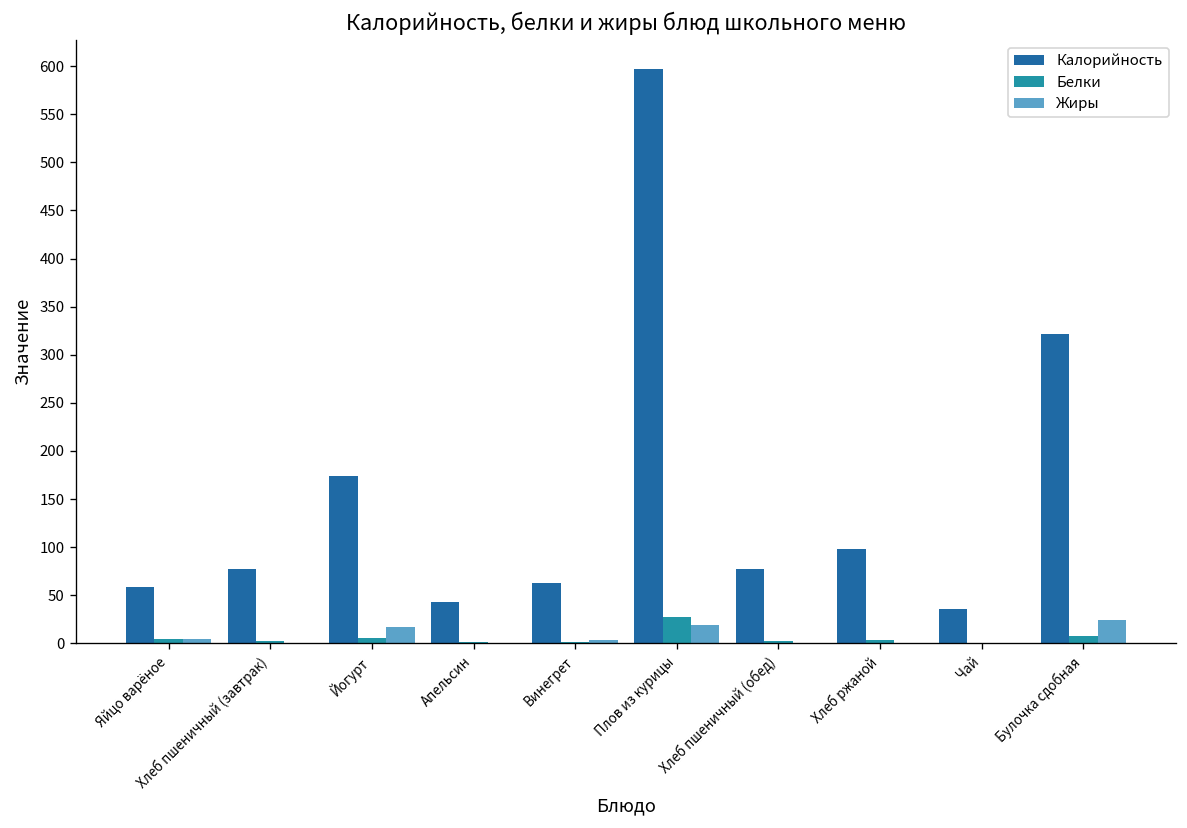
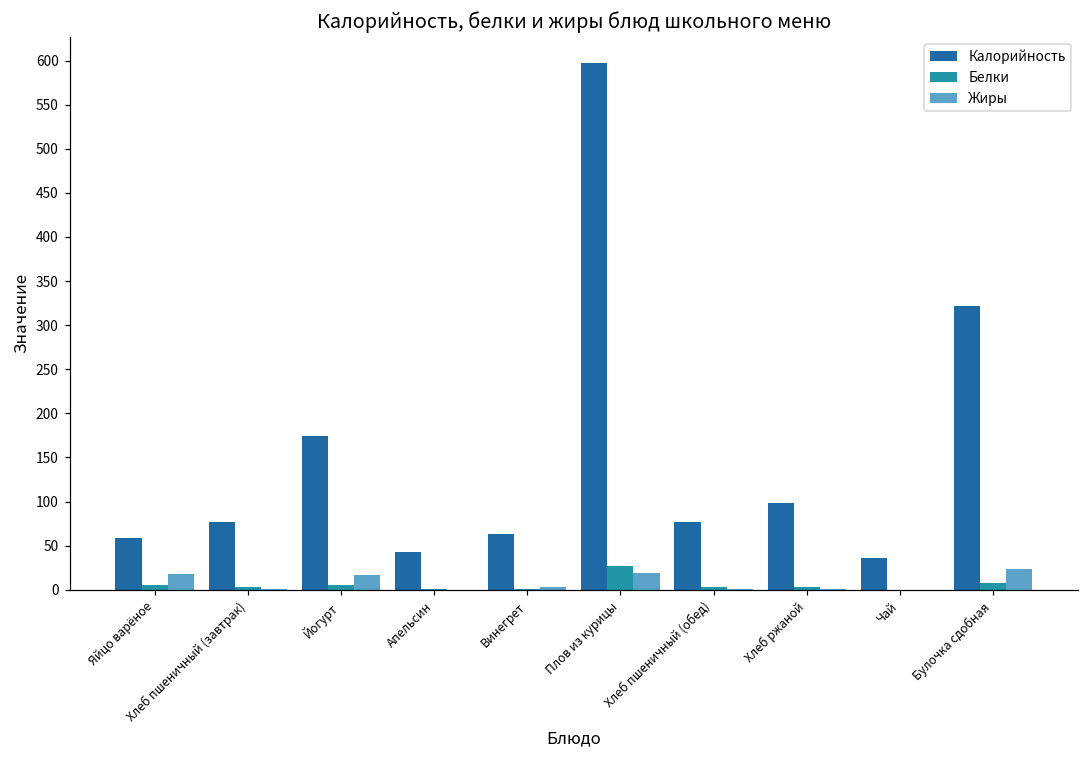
Жиры, Яйцо варёное: 0 -> 20
